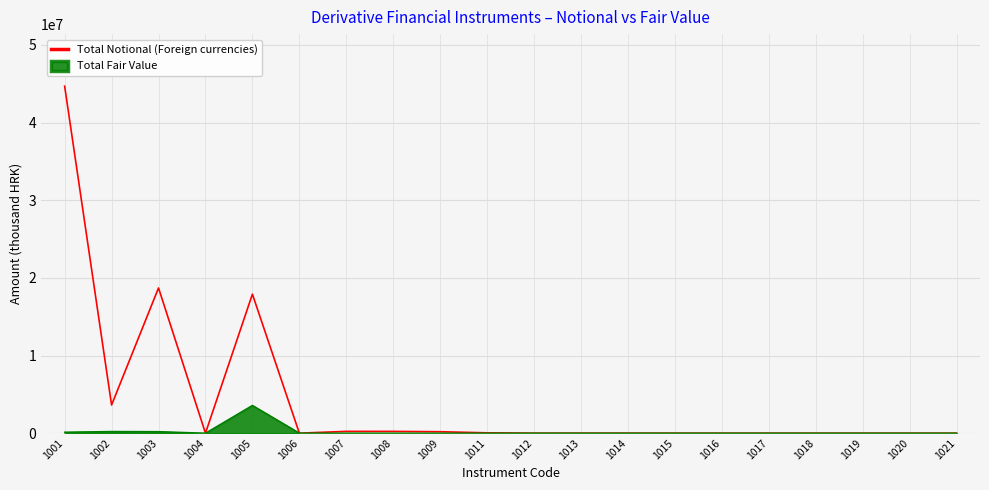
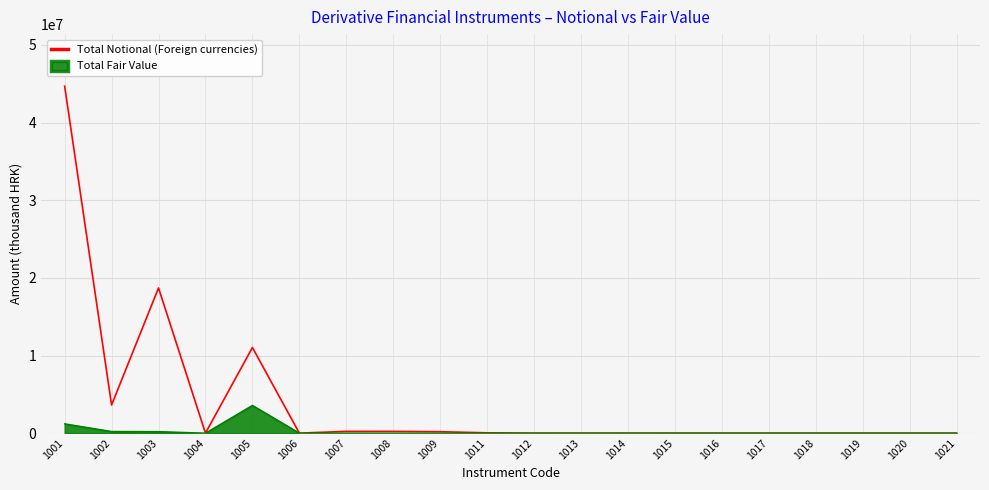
Total Fair Value, 1001: 0 -> 1000000
Total Notional (Foreign currencies), 1005: 18000000 -> 11000000
